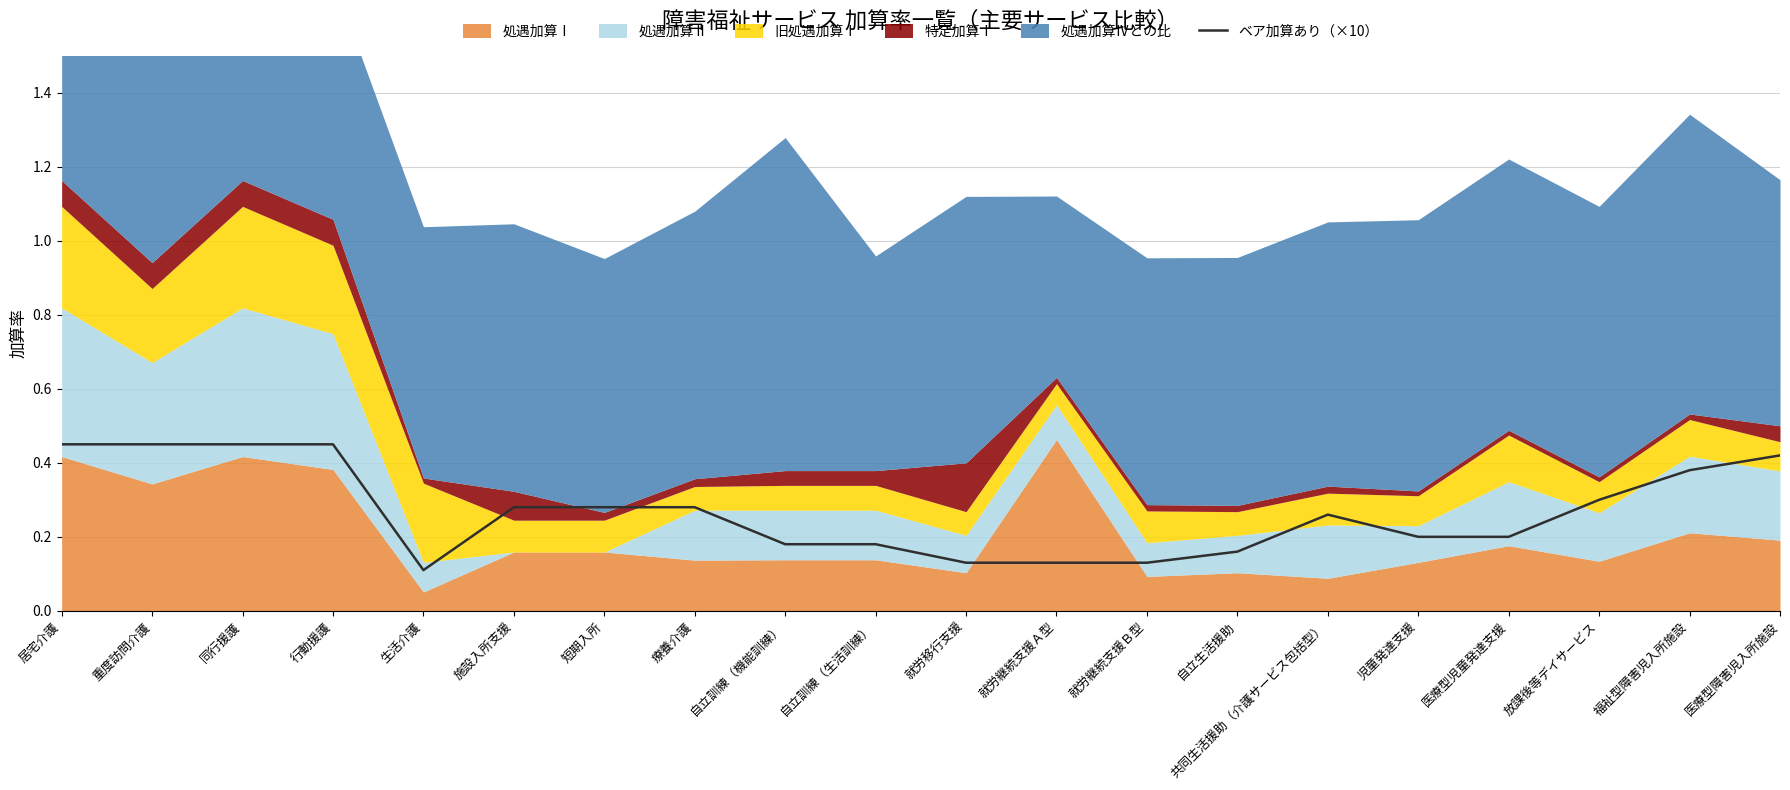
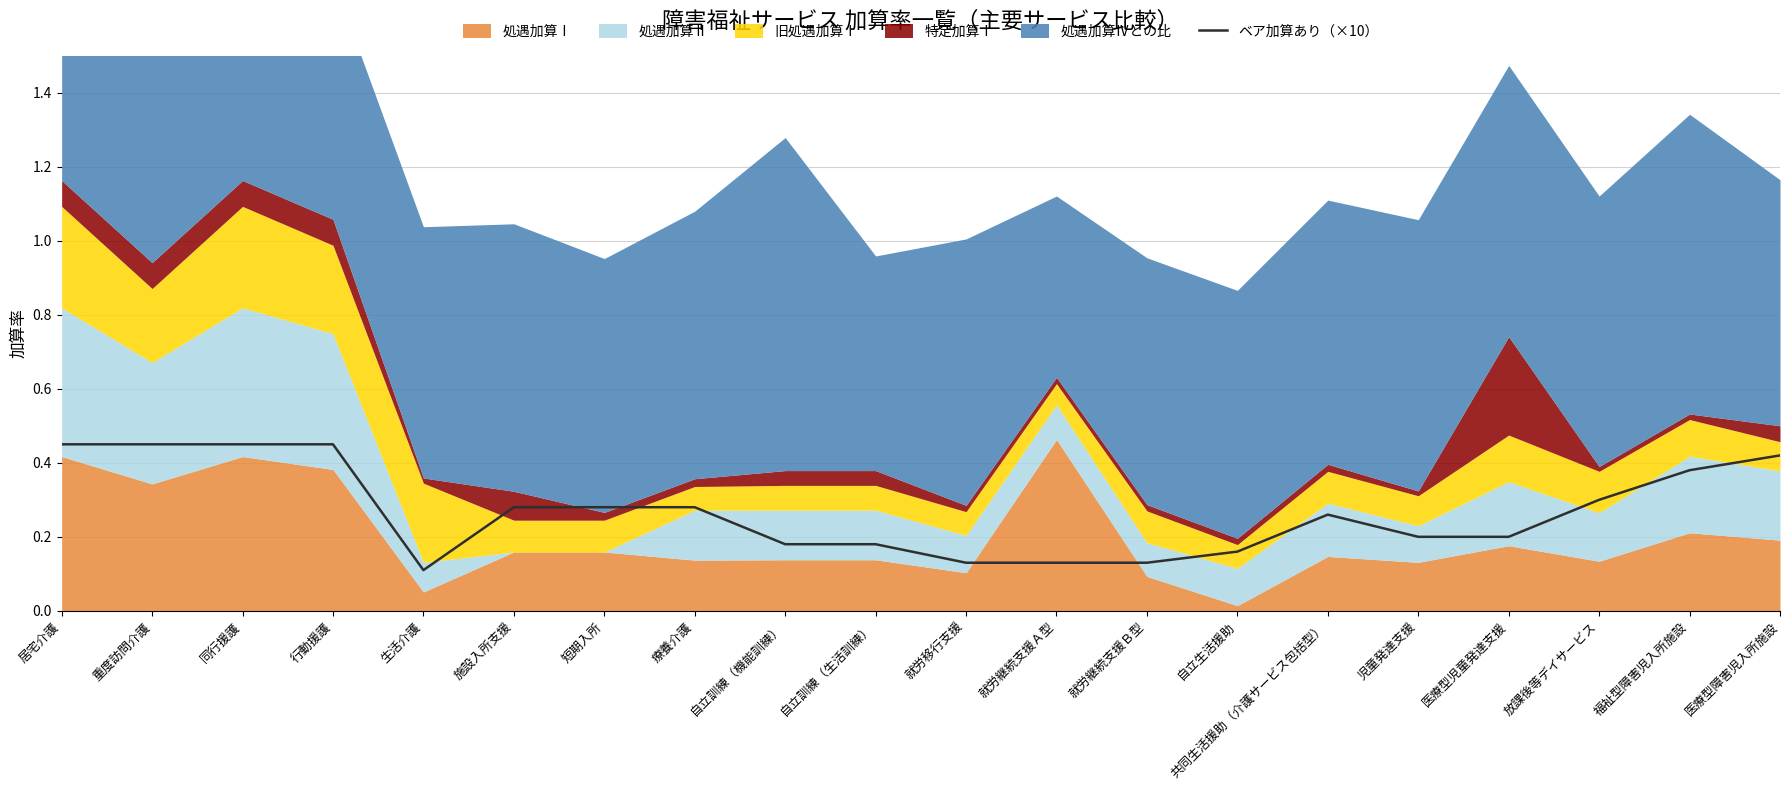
特定加算Ⅰ, 就労移行支援: 0.13 -> 0.02
処遇加算Ⅰ, 自立生活援助: 0.10 -> 0.01
処遇加算Ⅰ, 共同生活援助（介護サービス包括型）: 0.09 -> 0.15
特定加算Ⅰ, 医療型児童発達支援: 0.01 -> 0.27
旧処遇加算Ⅰ, 放課後等デイサービス: 0.08 -> 0.11
